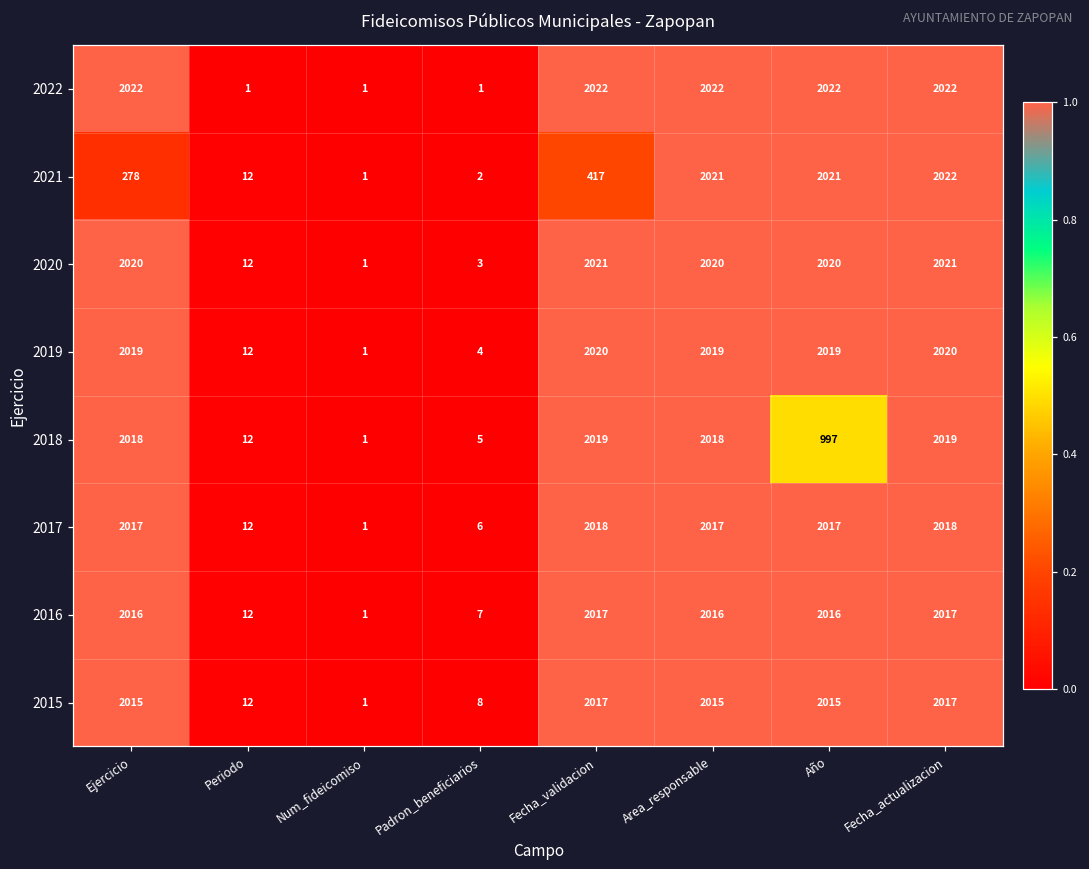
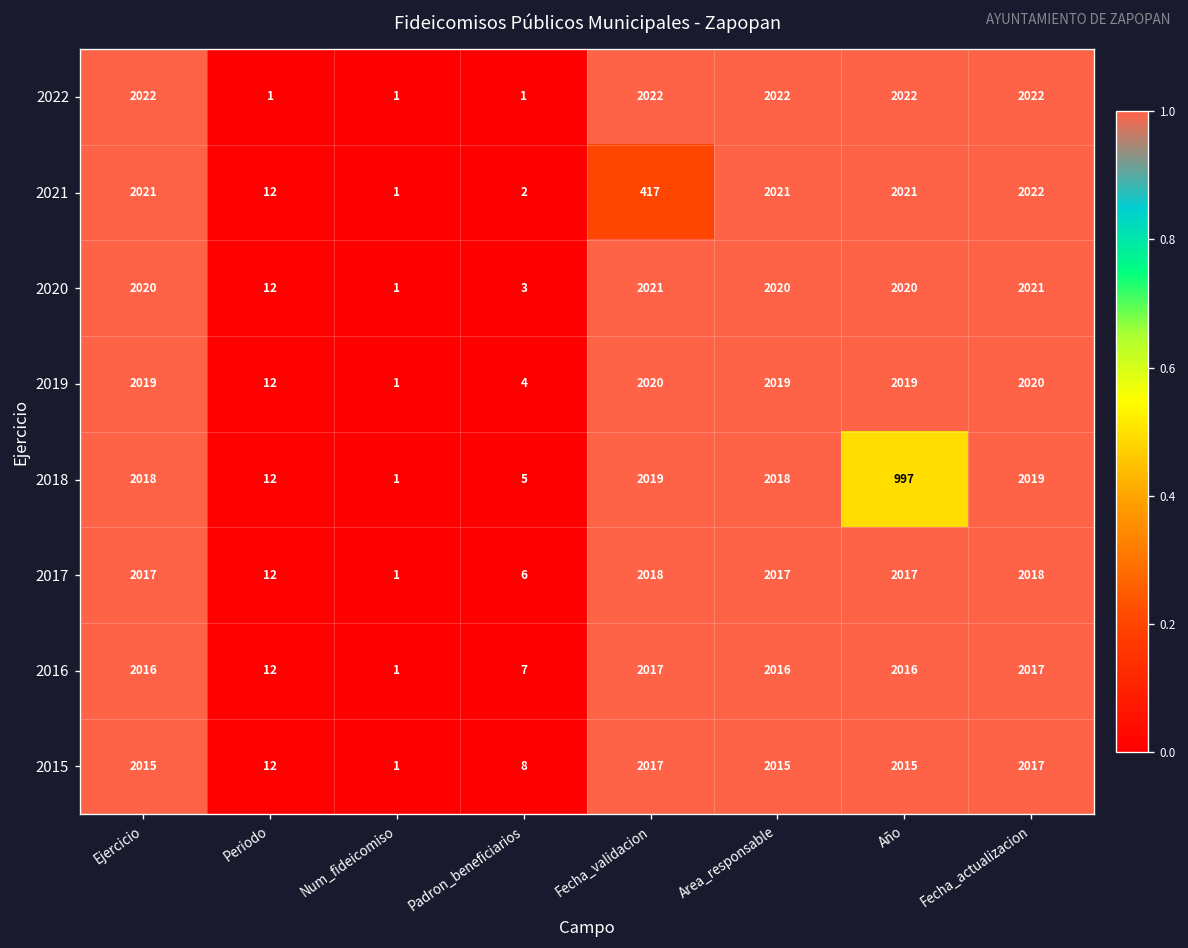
2021, Ejercicio: 278 -> 2021
